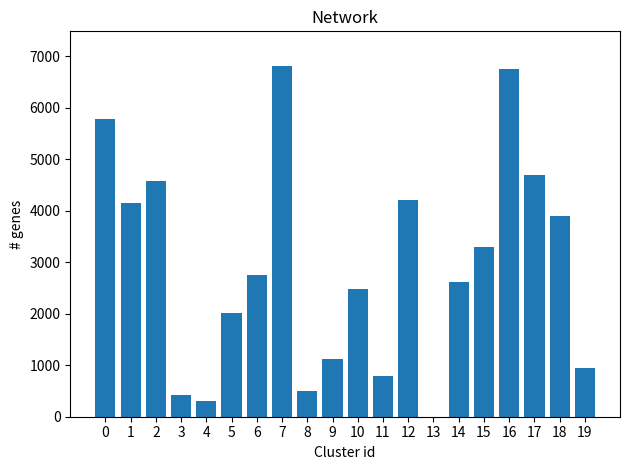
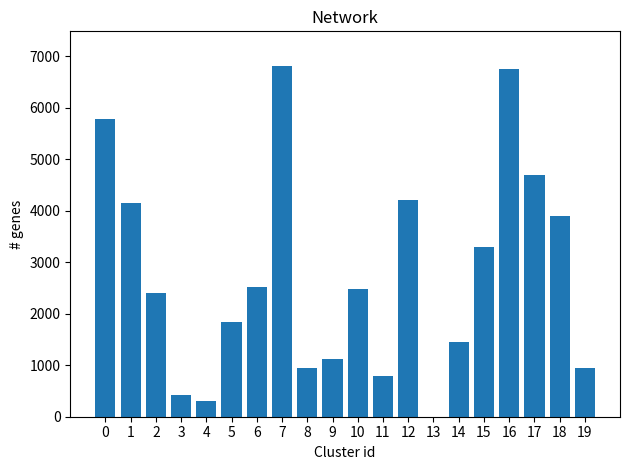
2: 4600 -> 2400
5: 2000 -> 1800
6: 2700 -> 2500
8: 500 -> 900
14: 2600 -> 1500
